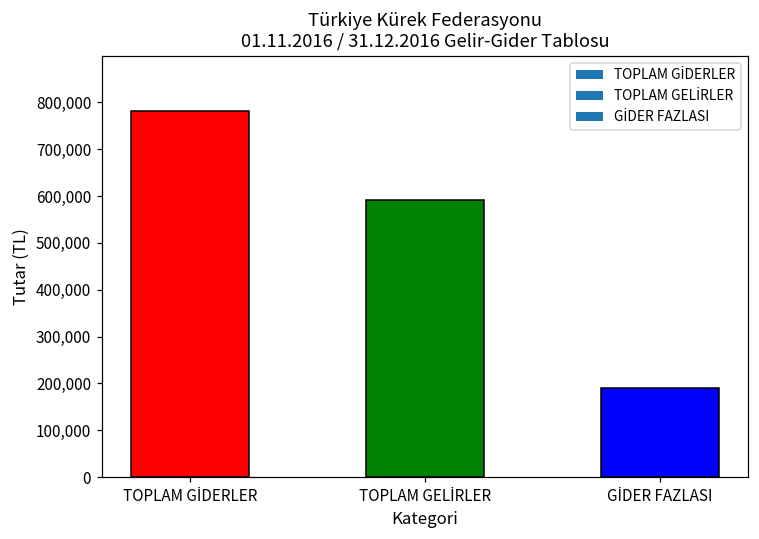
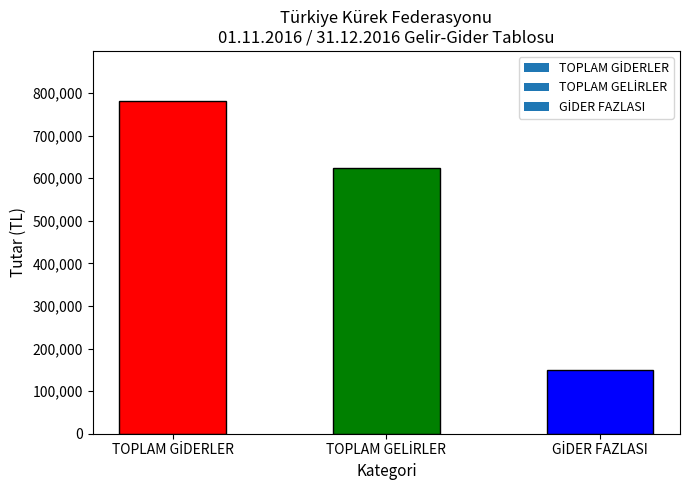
TOPLAM GELİRLER: 590,000 -> 620,000
GİDER FAZLASI: 190,000 -> 150,000
